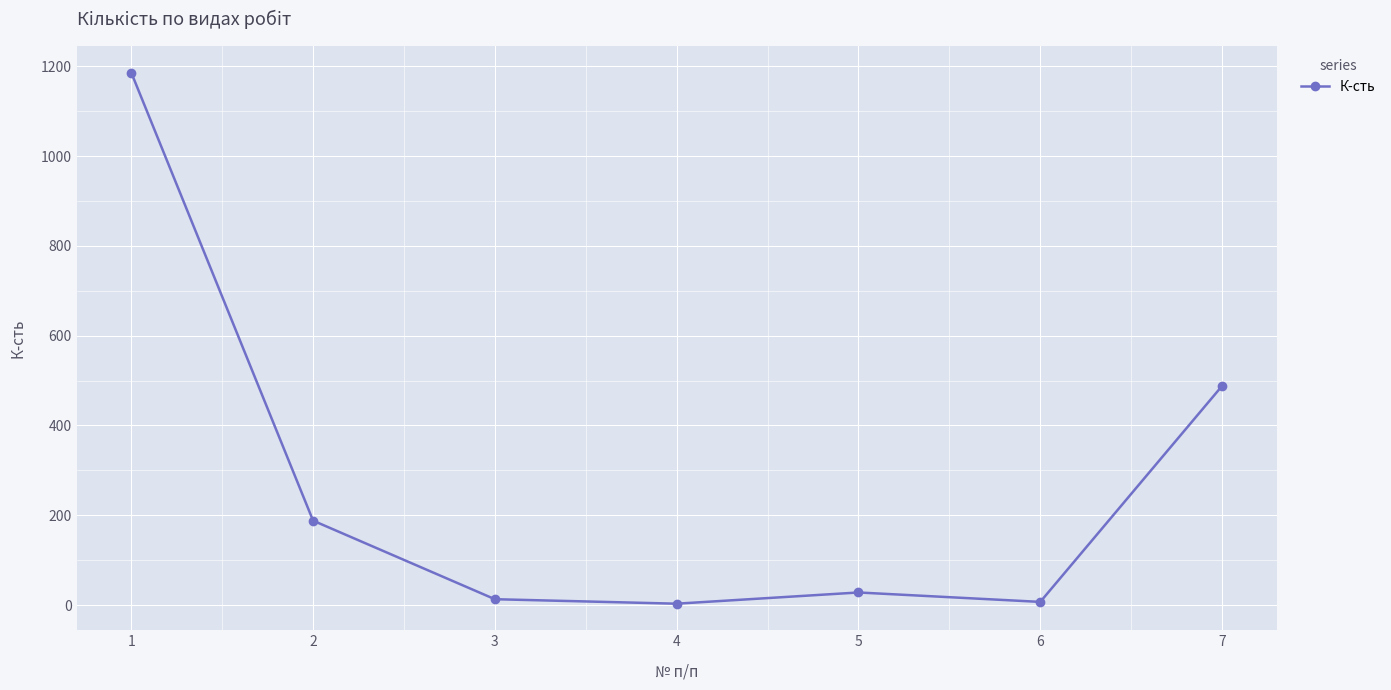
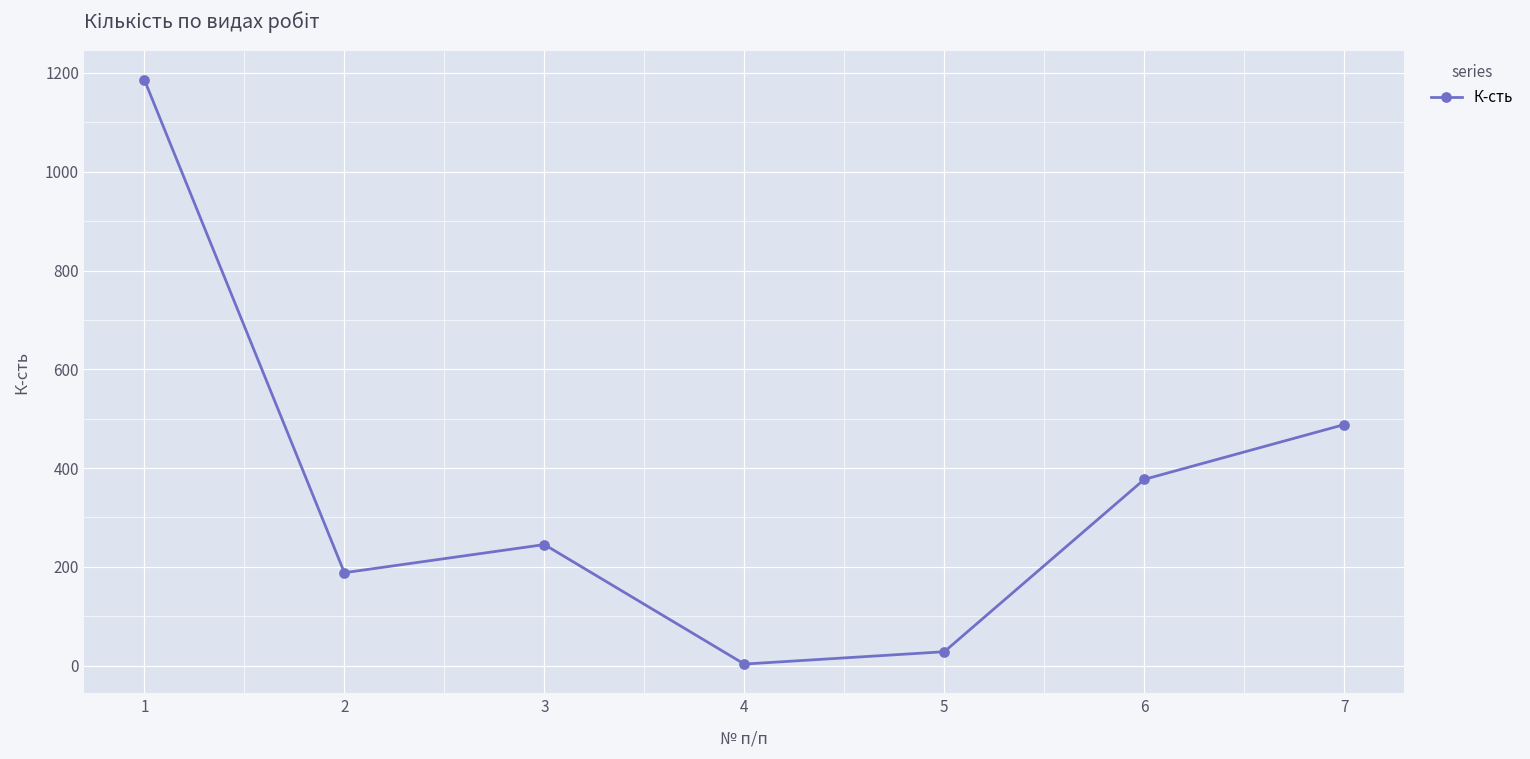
3: 10 -> 250
6: 10 -> 380
